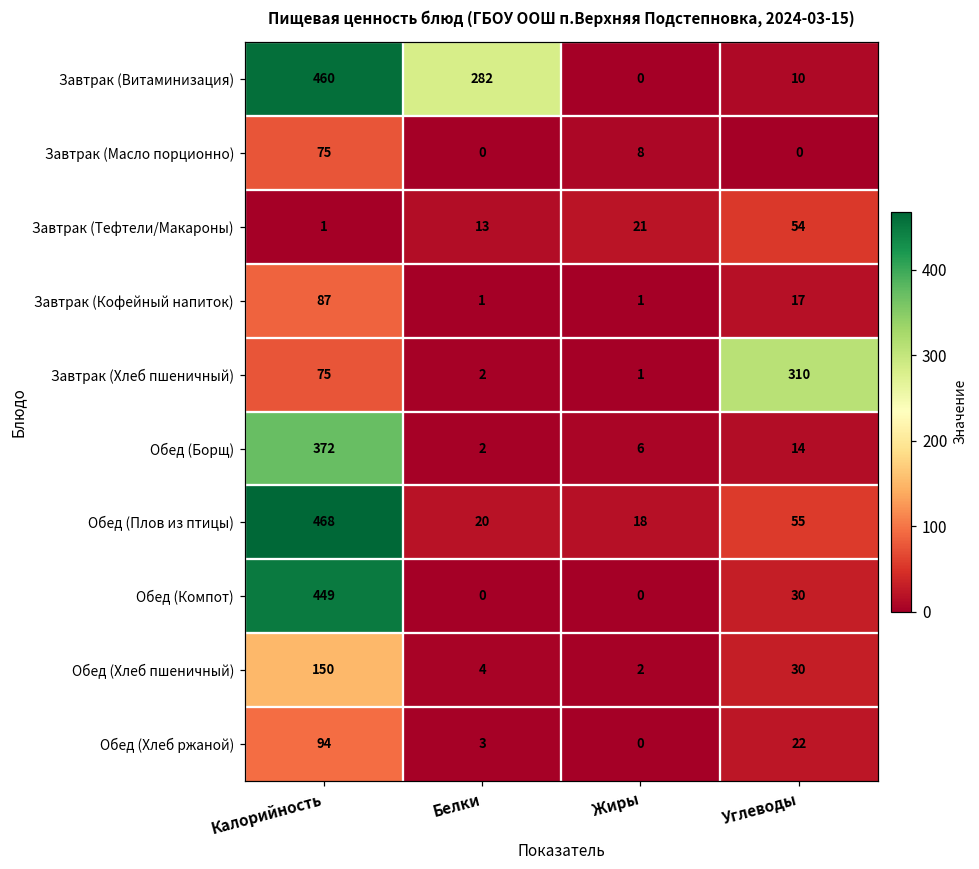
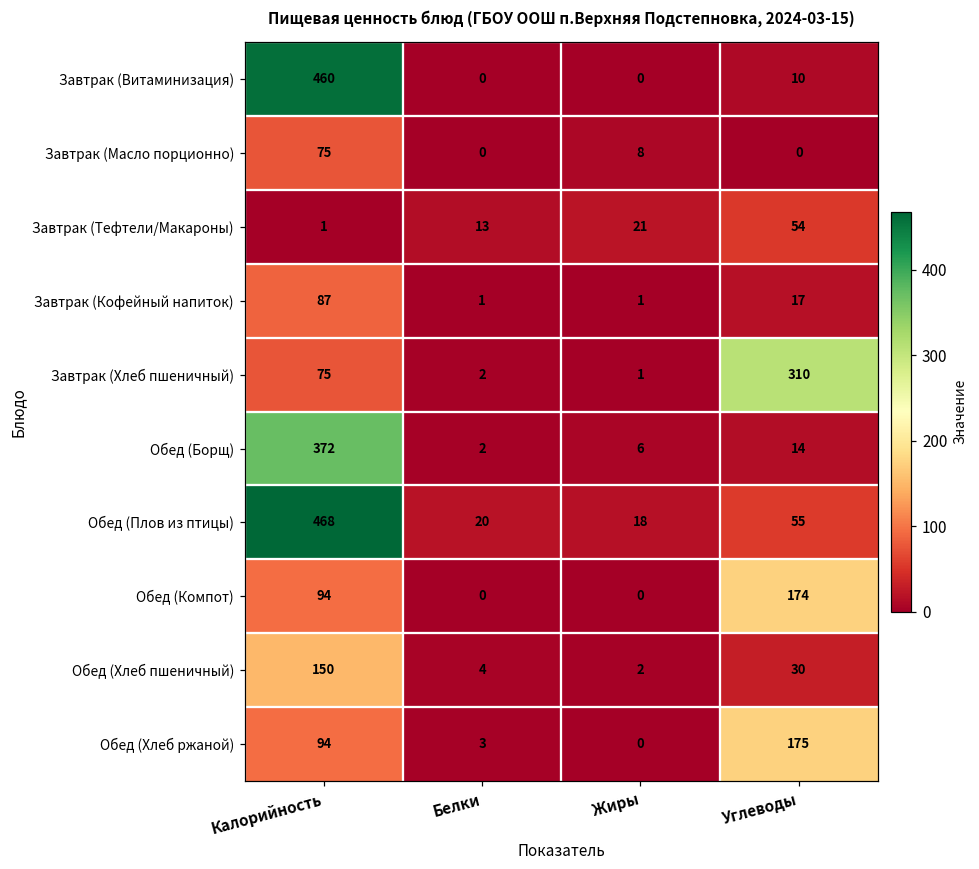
Завтрак (Витаминизация), Белки: 282 -> 0
Обед (Компот), Калорийность: 449 -> 94
Обед (Компот), Углеводы: 30 -> 174
Обед (Хлеб ржаной), Углеводы: 22 -> 175
